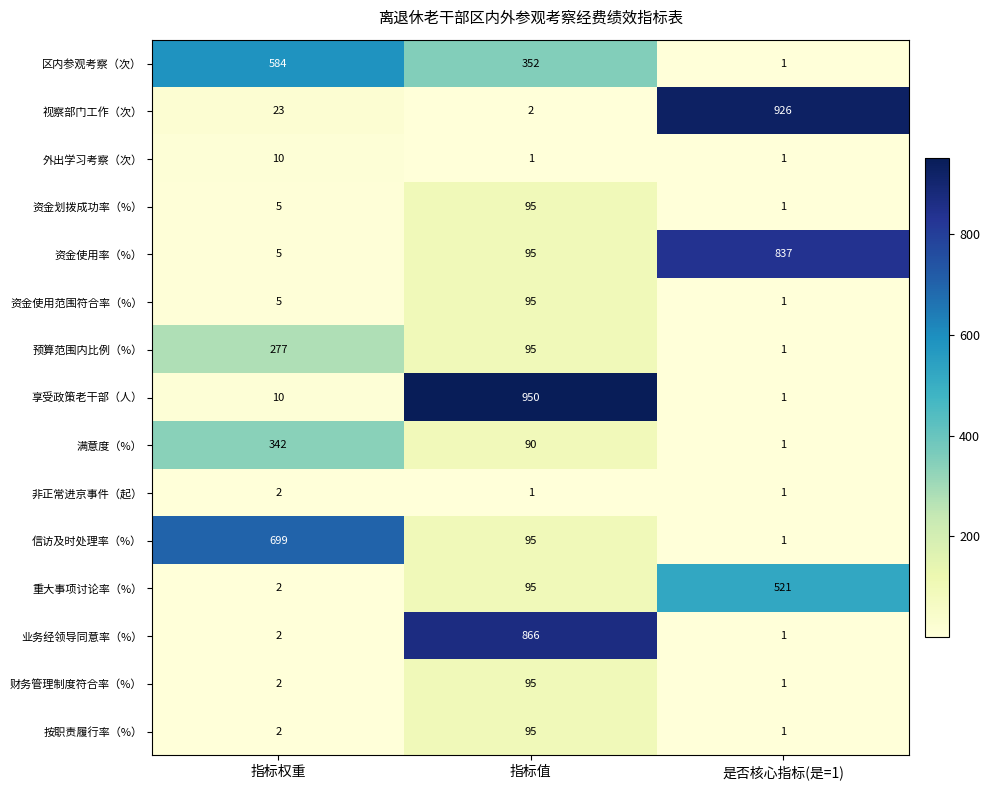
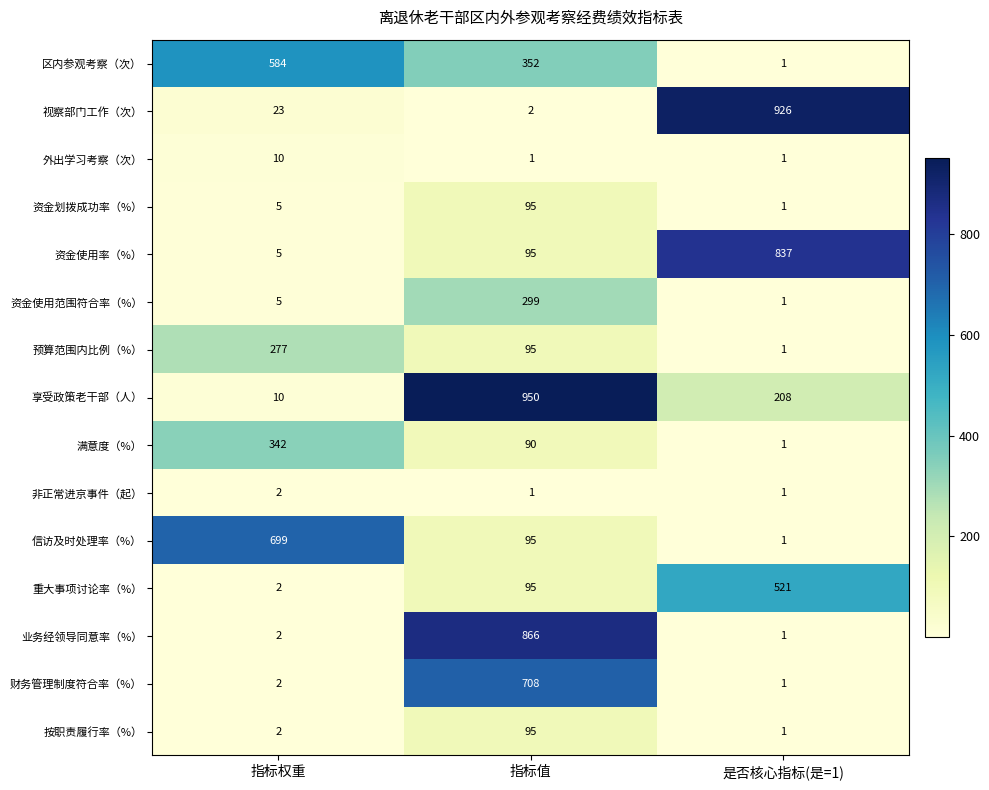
资金使用范围符合率（%）, 指标值: 95 -> 299
享受政策老干部（人）, 是否核心指标(是=1): 1 -> 208
财务管理制度符合率（%）, 指标值: 95 -> 708
